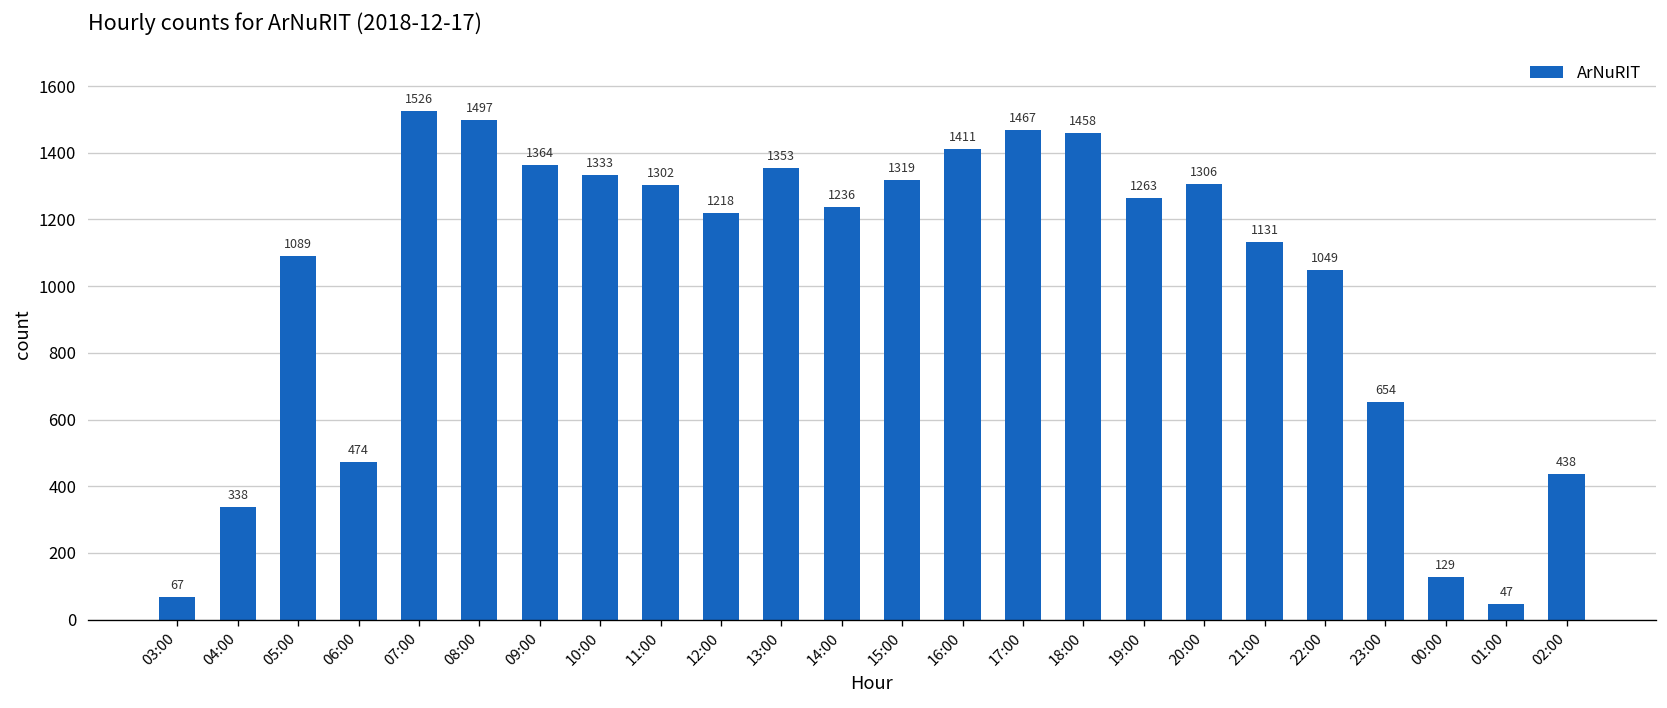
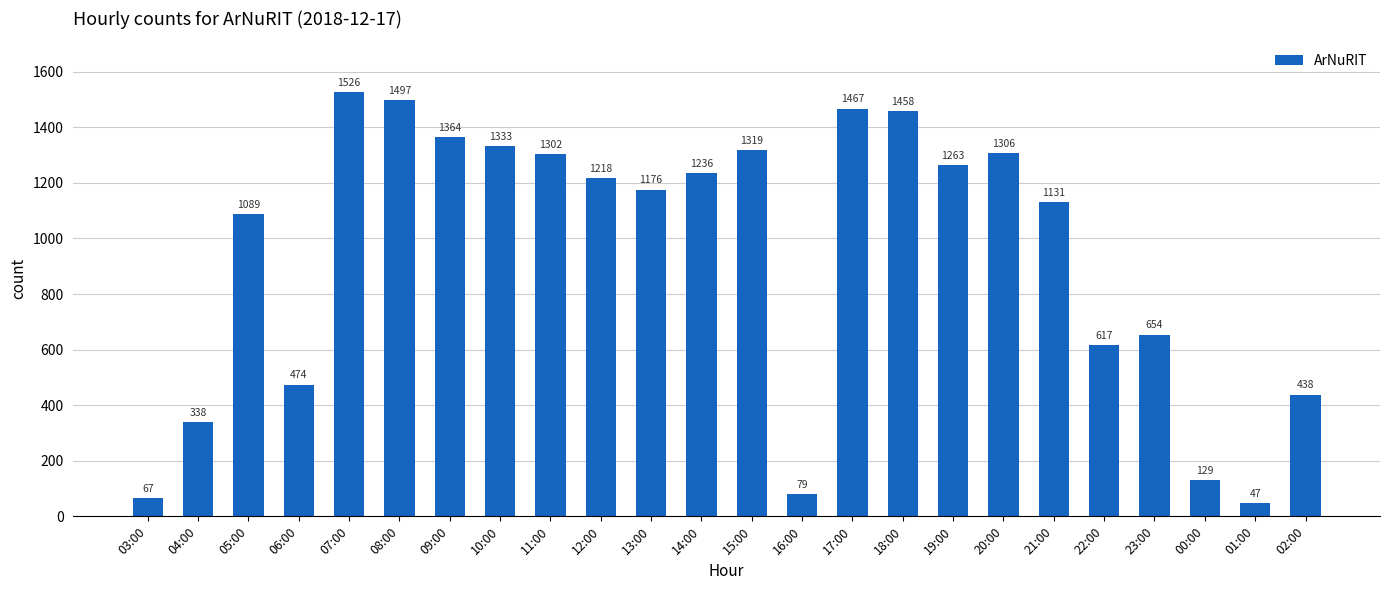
13:00: 1353 -> 1176
16:00: 1411 -> 79
22:00: 1049 -> 617
